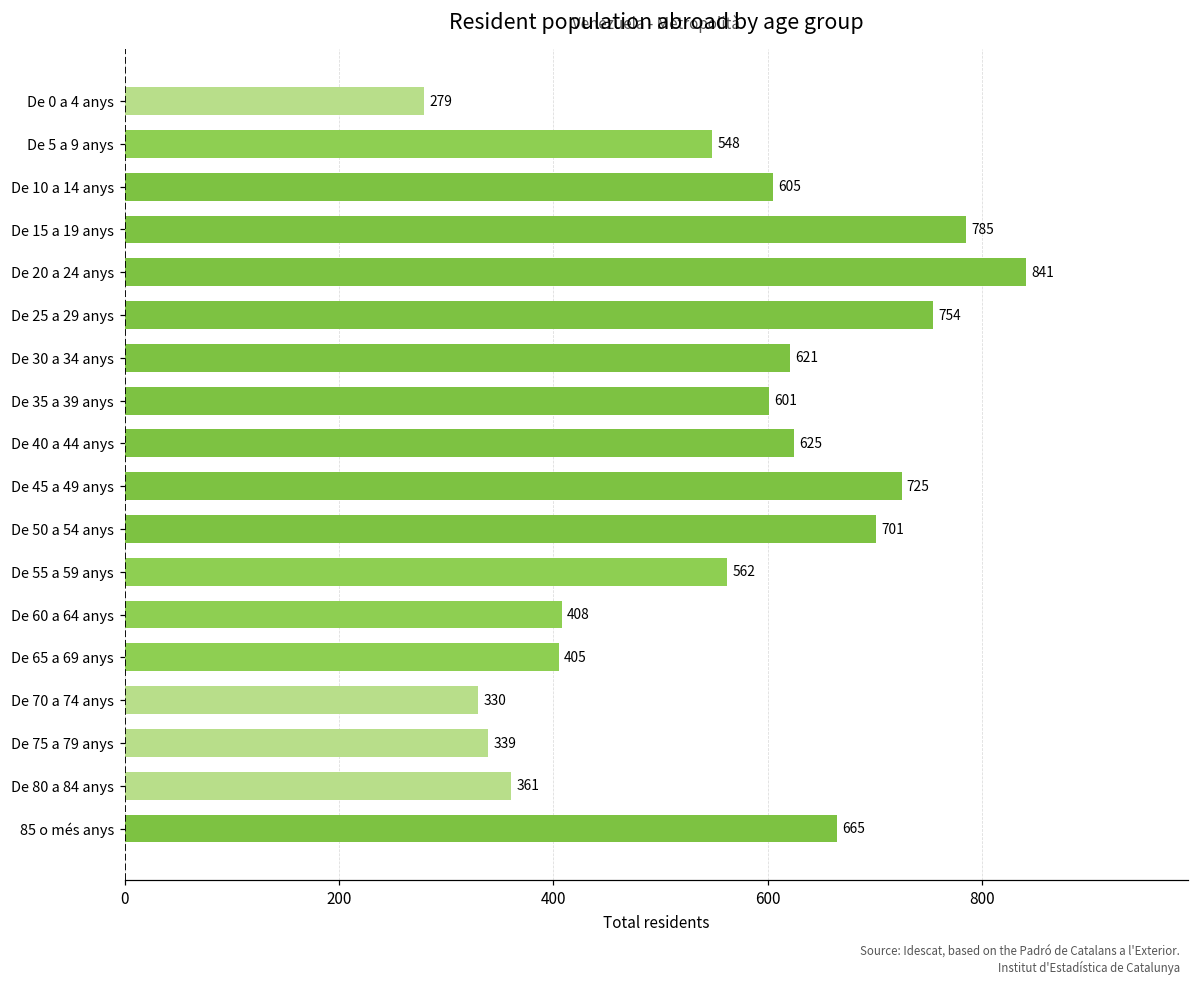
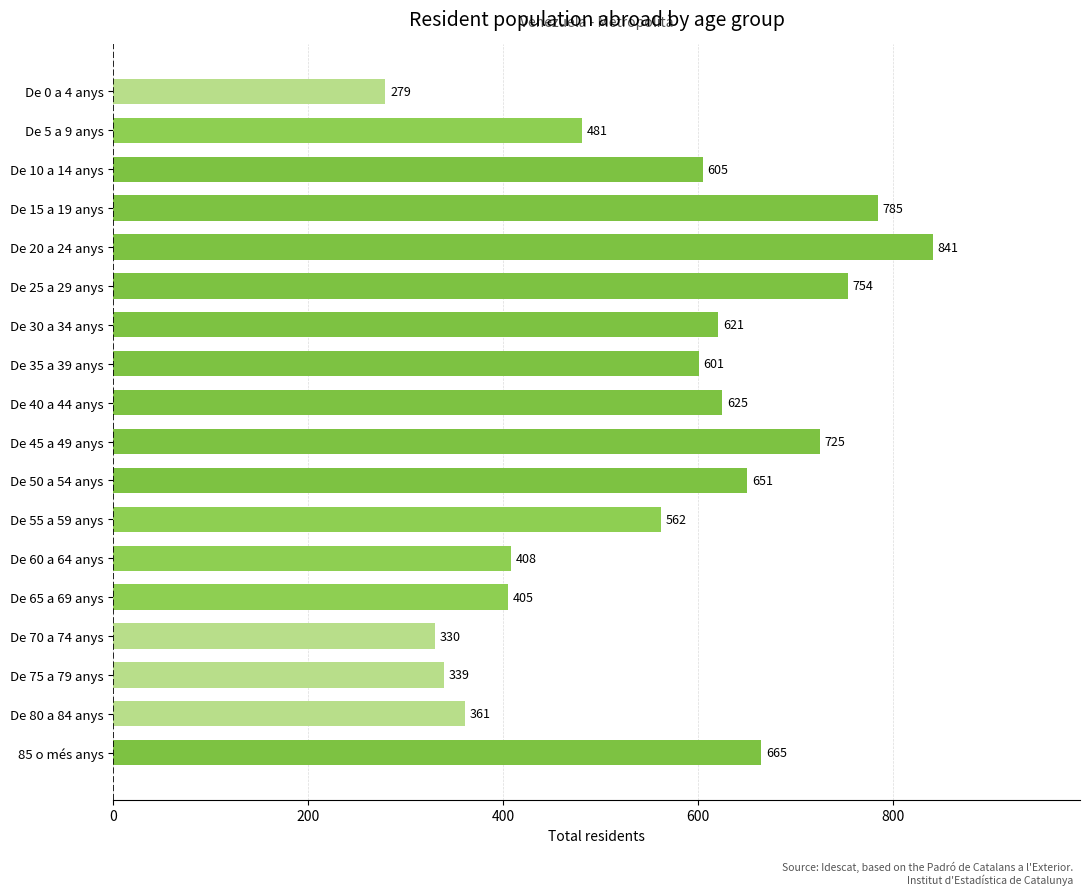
De 5 a 9 anys: 548 -> 481
De 50 a 54 anys: 701 -> 651
